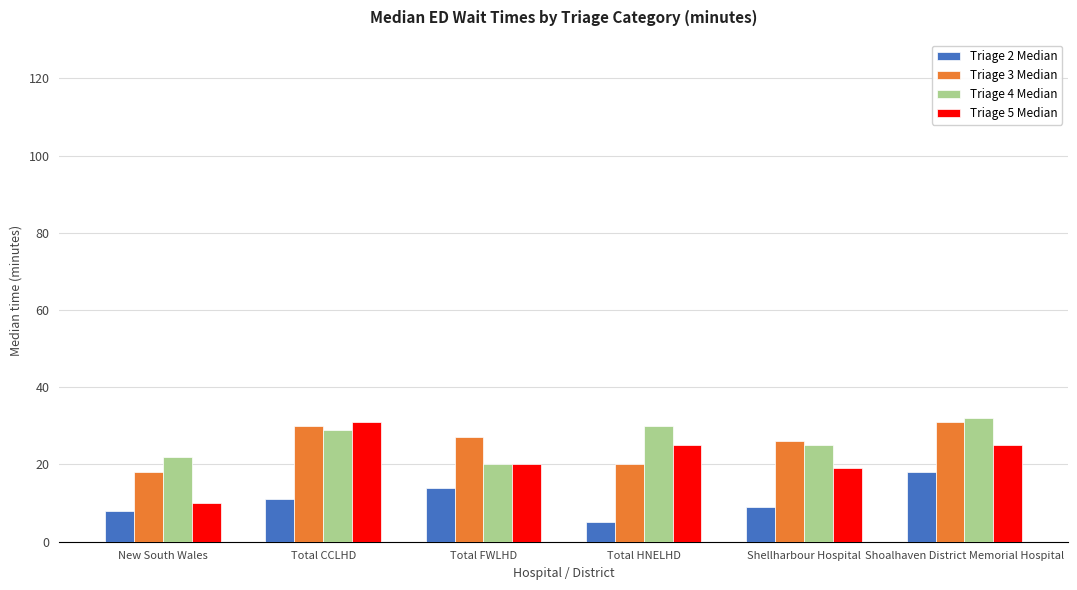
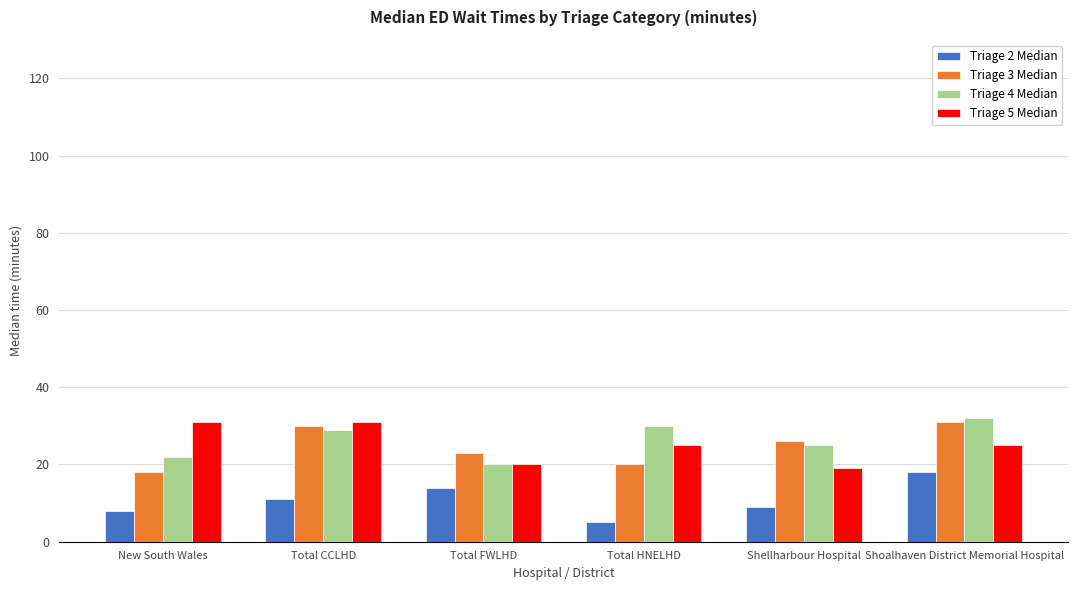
Triage 5 Median, New South Wales: 10 -> 31
Triage 3 Median, Total FWLHD: 27 -> 23
